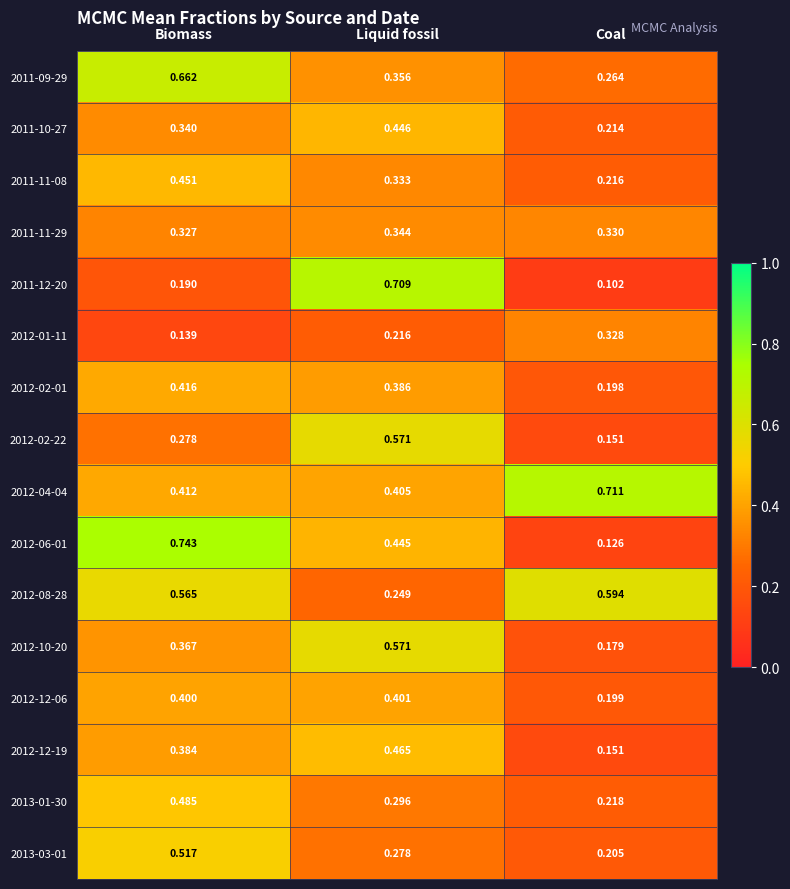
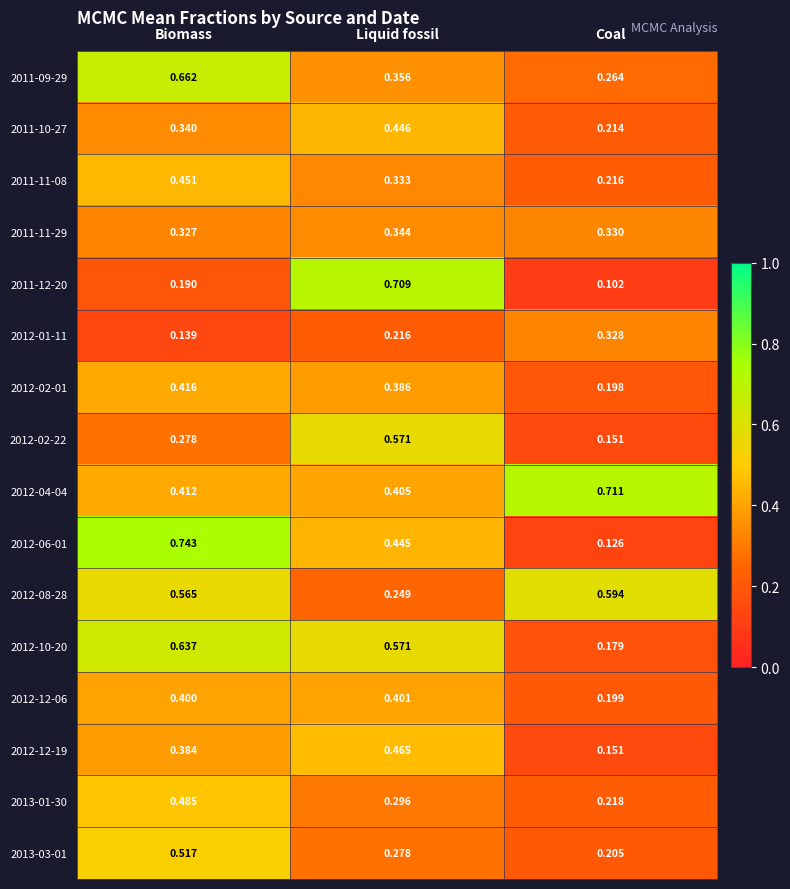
2012-10-20, Biomass: 0.367 -> 0.637
